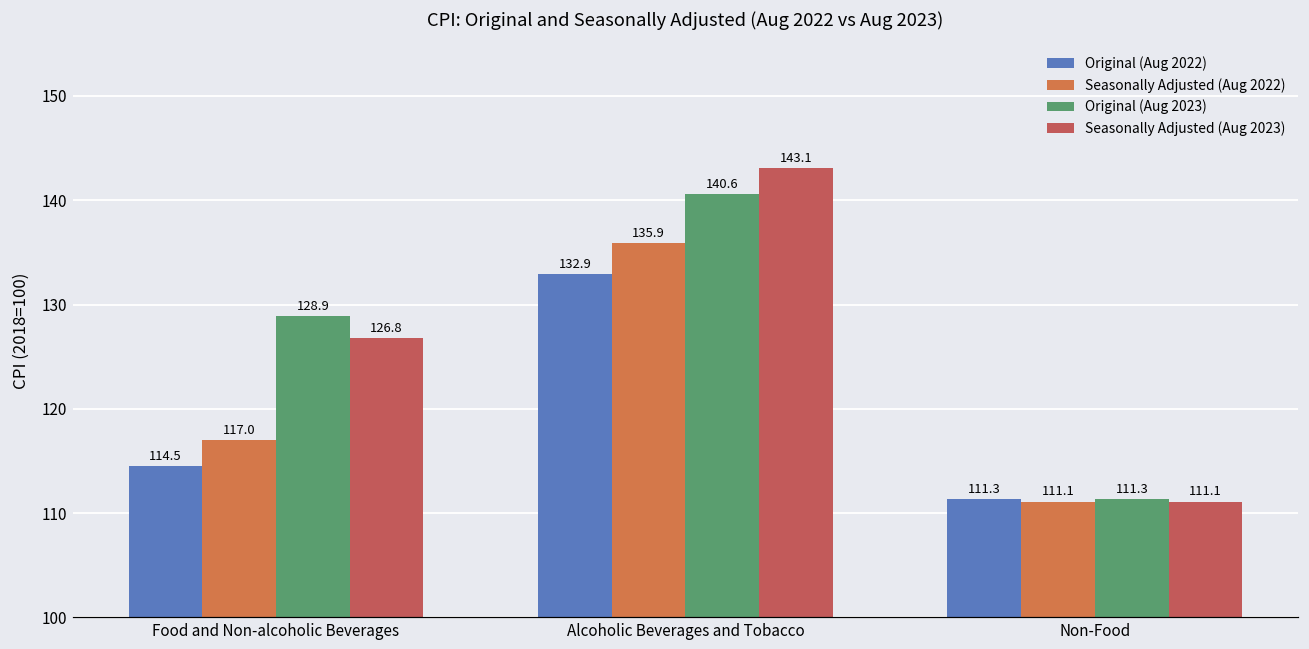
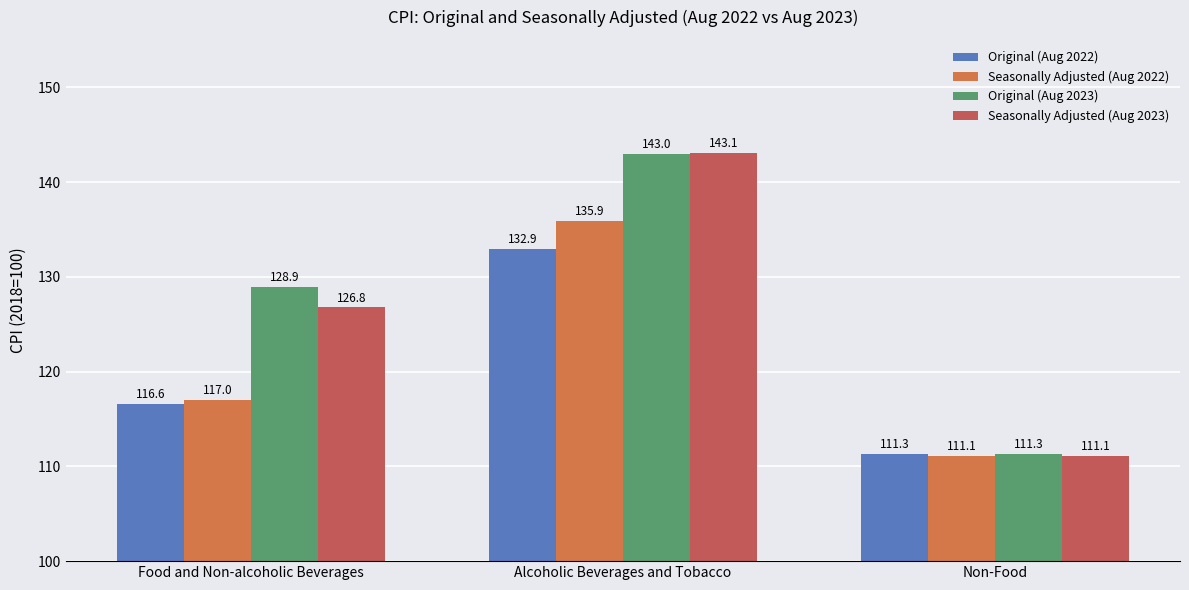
Original (Aug 2022), Food and Non-alcoholic Beverages: 114.5 -> 116.6
Original (Aug 2023), Alcoholic Beverages and Tobacco: 140.6 -> 143.0
